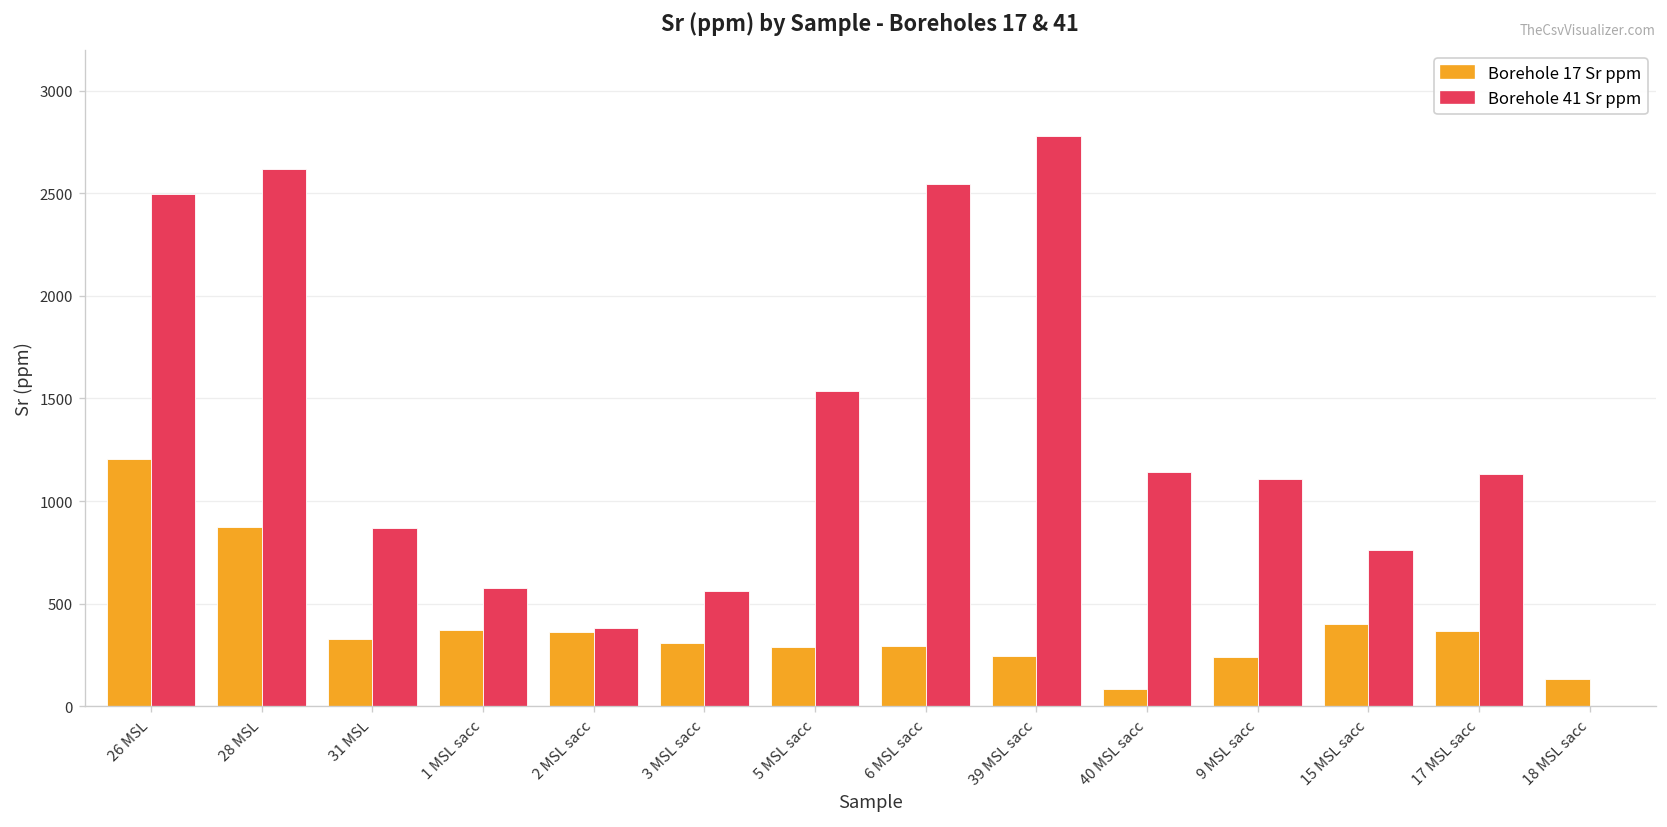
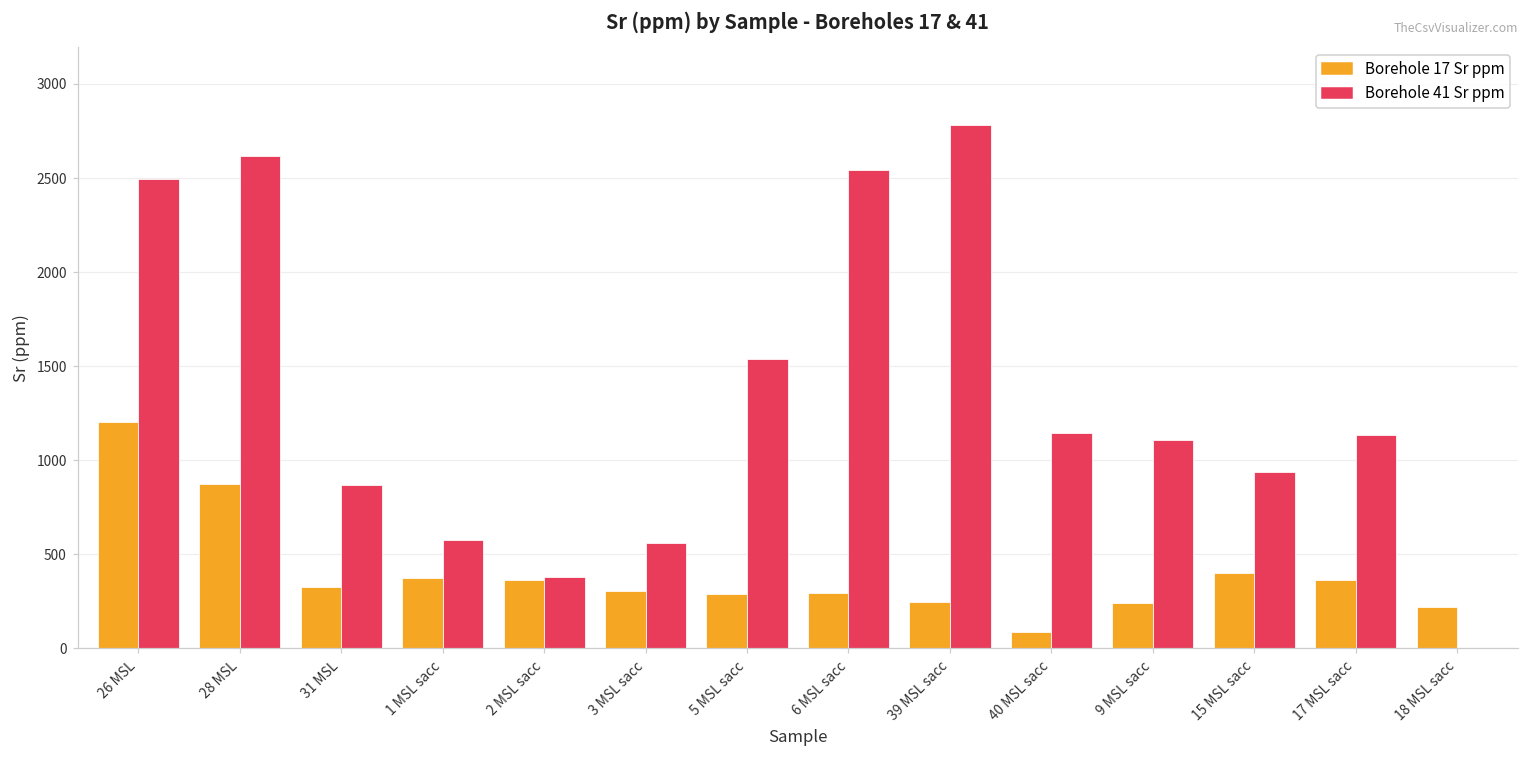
Borehole 41 Sr ppm, 15 MSL sacc: 760 -> 940
Borehole 17 Sr ppm, 18 MSL sacc: 130 -> 220
